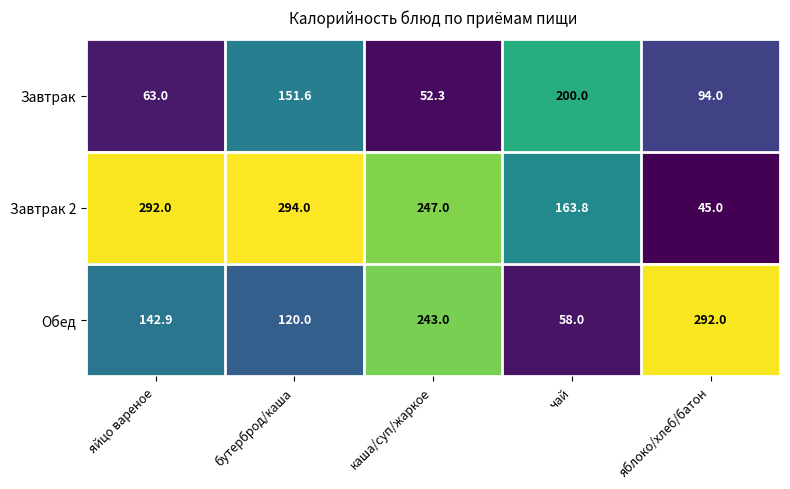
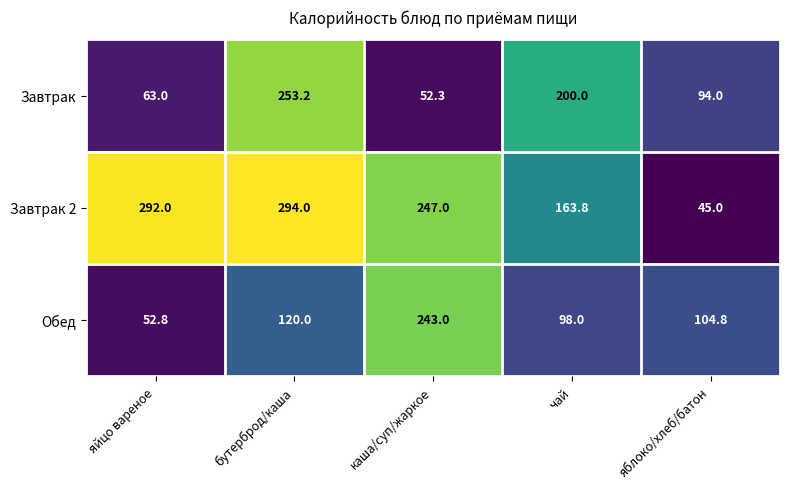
Завтрак, бутерброд/каша: 151.6 -> 253.2
Обед, яйцо вареное: 142.9 -> 52.8
Обед, чай: 58.0 -> 98.0
Обед, яблоко/хлеб/батон: 292.0 -> 104.8
